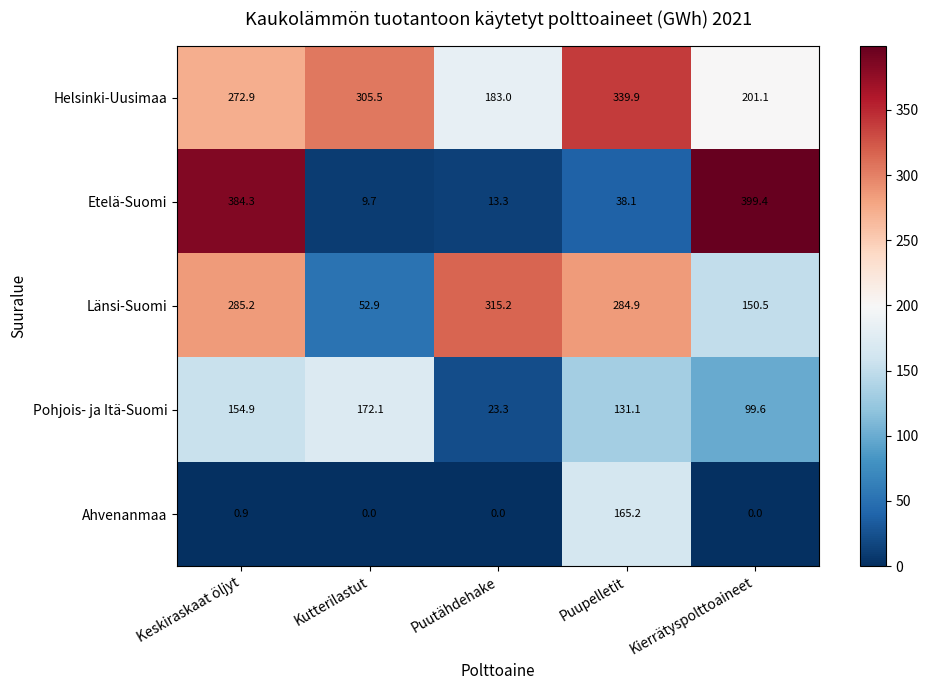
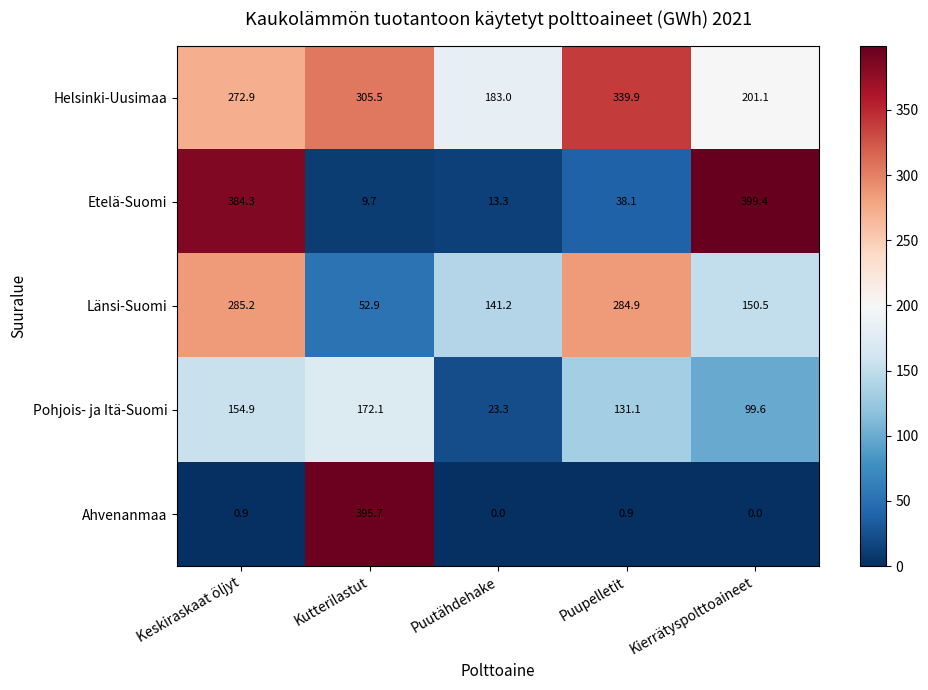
Länsi-Suomi, Puutähdehake: 315.2 -> 141.2
Ahvenanmaa, Kutterilastut: 0.0 -> 395.7
Ahvenanmaa, Puupelletit: 165.2 -> 0.9
